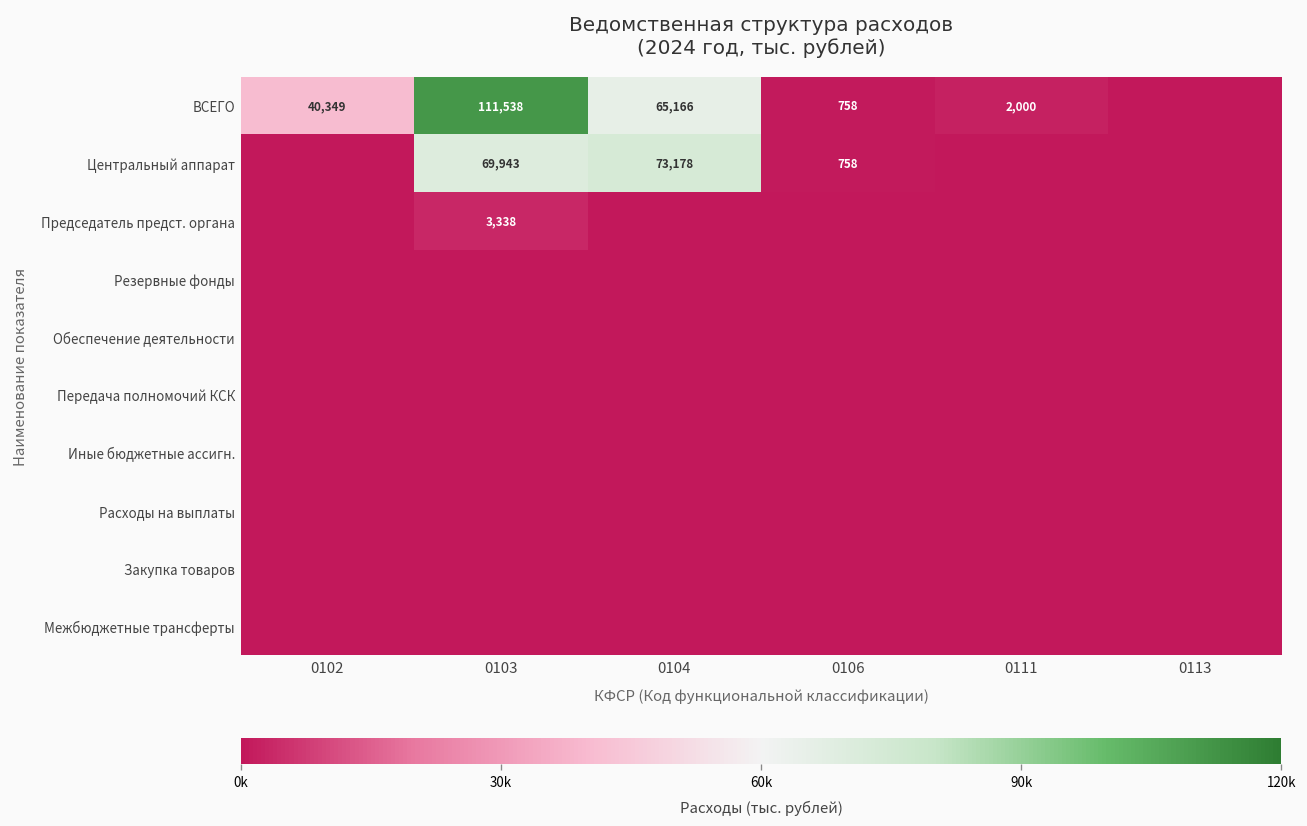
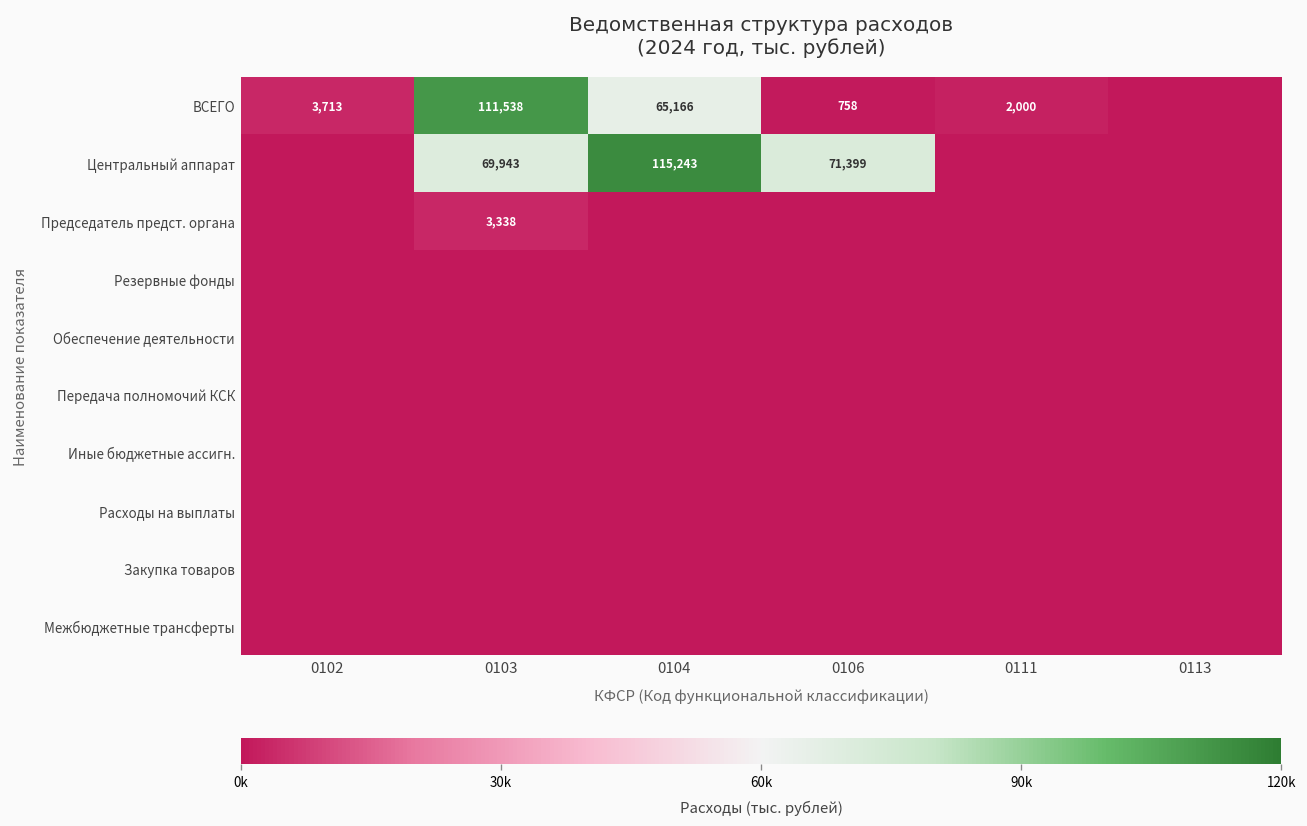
ВСЕГО, 0102: 40,349 -> 3,713
Центральный аппарат, 0104: 73,178 -> 115,243
Центральный аппарат, 0106: 758 -> 71,399
